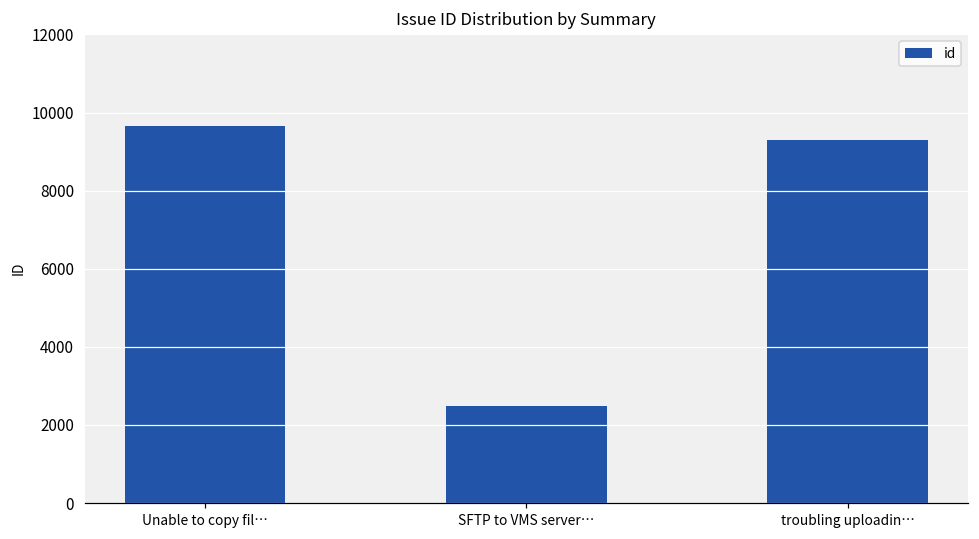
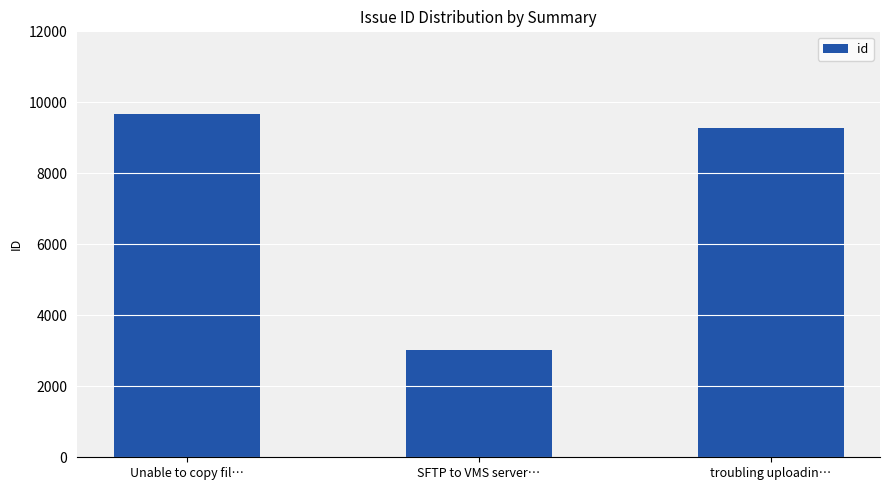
SFTP to VMS server…: 2500 -> 3000
